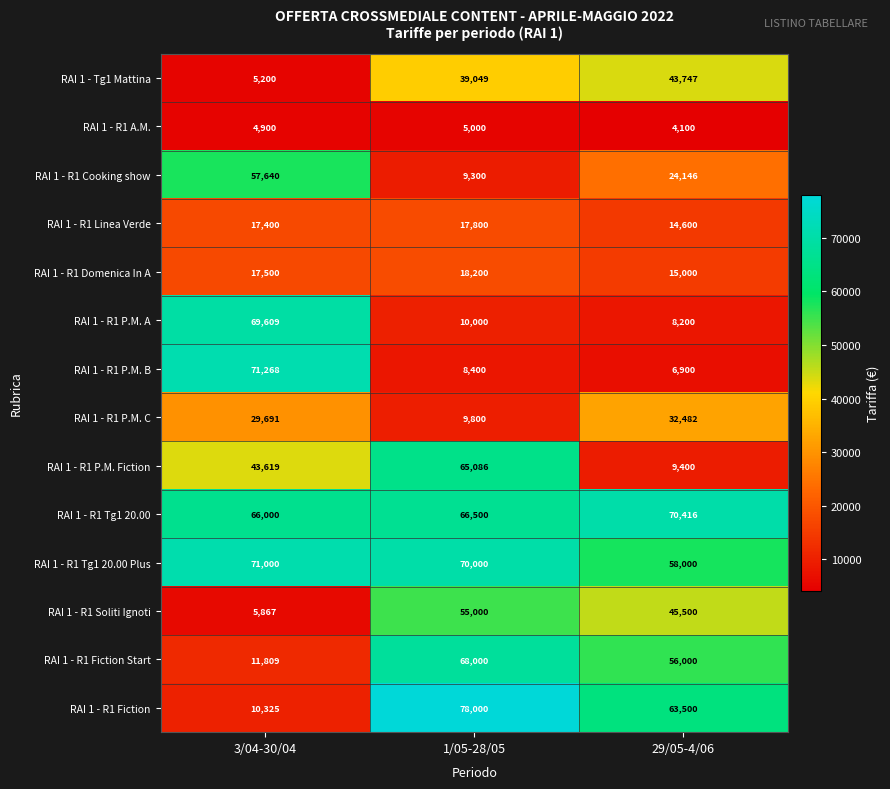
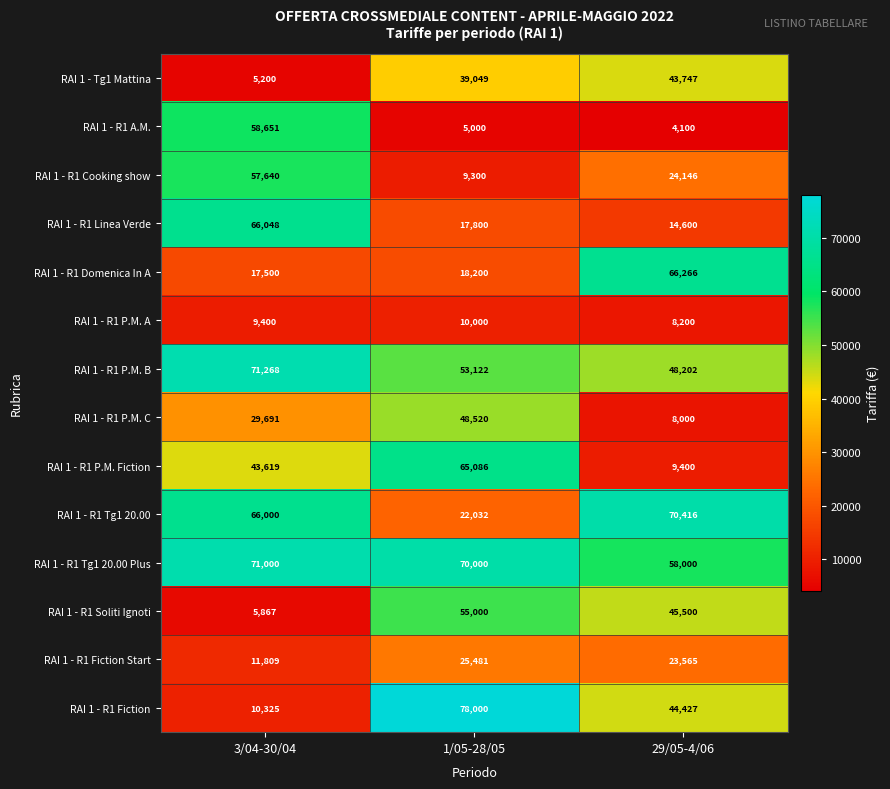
RAI 1 - R1 A.M., 3/04-30/04: 4,900 -> 58,651
RAI 1 - R1 Linea Verde, 3/04-30/04: 17,400 -> 66,048
RAI 1 - R1 Domenica In A, 29/05-4/06: 15,000 -> 66,266
RAI 1 - R1 P.M. A, 3/04-30/04: 69,609 -> 9,400
RAI 1 - R1 P.M. B, 1/05-28/05: 8,400 -> 53,122
RAI 1 - R1 P.M. B, 29/05-4/06: 6,900 -> 48,202
RAI 1 - R1 P.M. C, 1/05-28/05: 9,800 -> 48,520
RAI 1 - R1 P.M. C, 29/05-4/06: 32,482 -> 8,000
RAI 1 - R1 Tg1 20.00, 1/05-28/05: 66,500 -> 22,032
RAI 1 - R1 Fiction Start, 1/05-28/05: 68,000 -> 25,481
RAI 1 - R1 Fiction Start, 29/05-4/06: 56,000 -> 23,565
RAI 1 - R1 Fiction, 29/05-4/06: 63,500 -> 44,427
